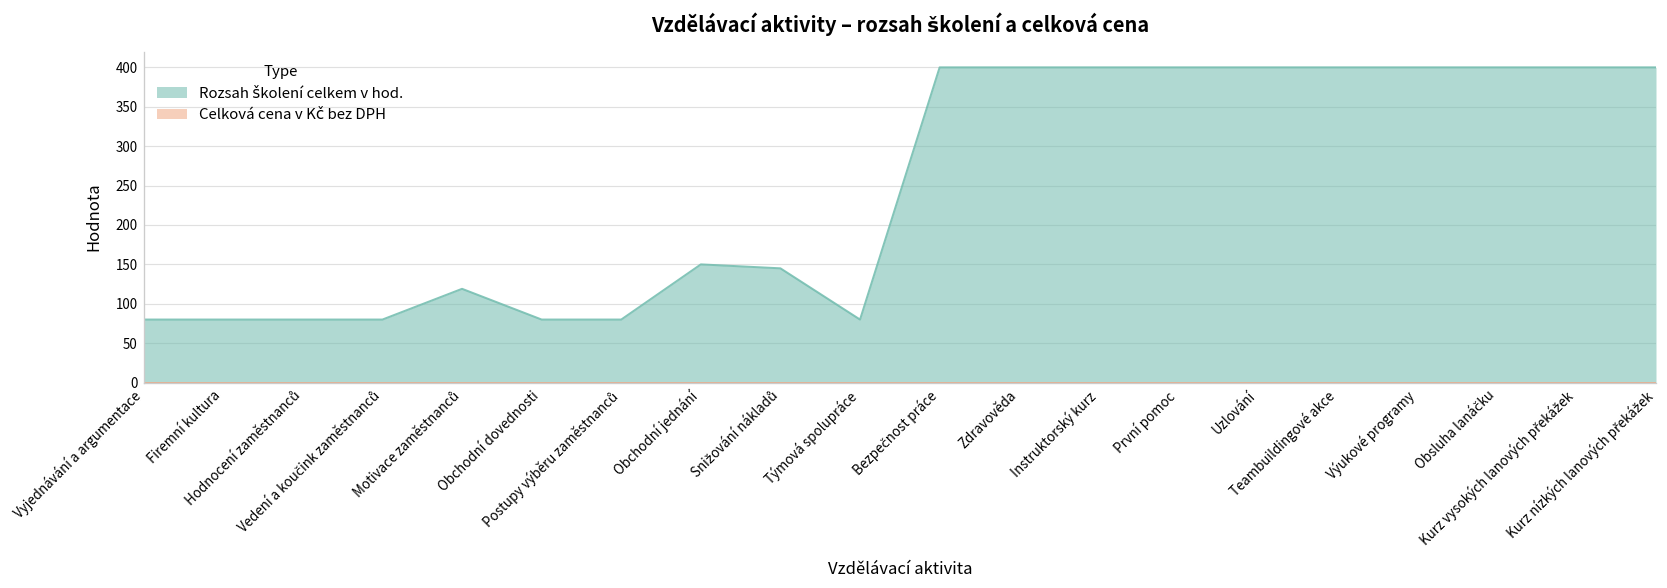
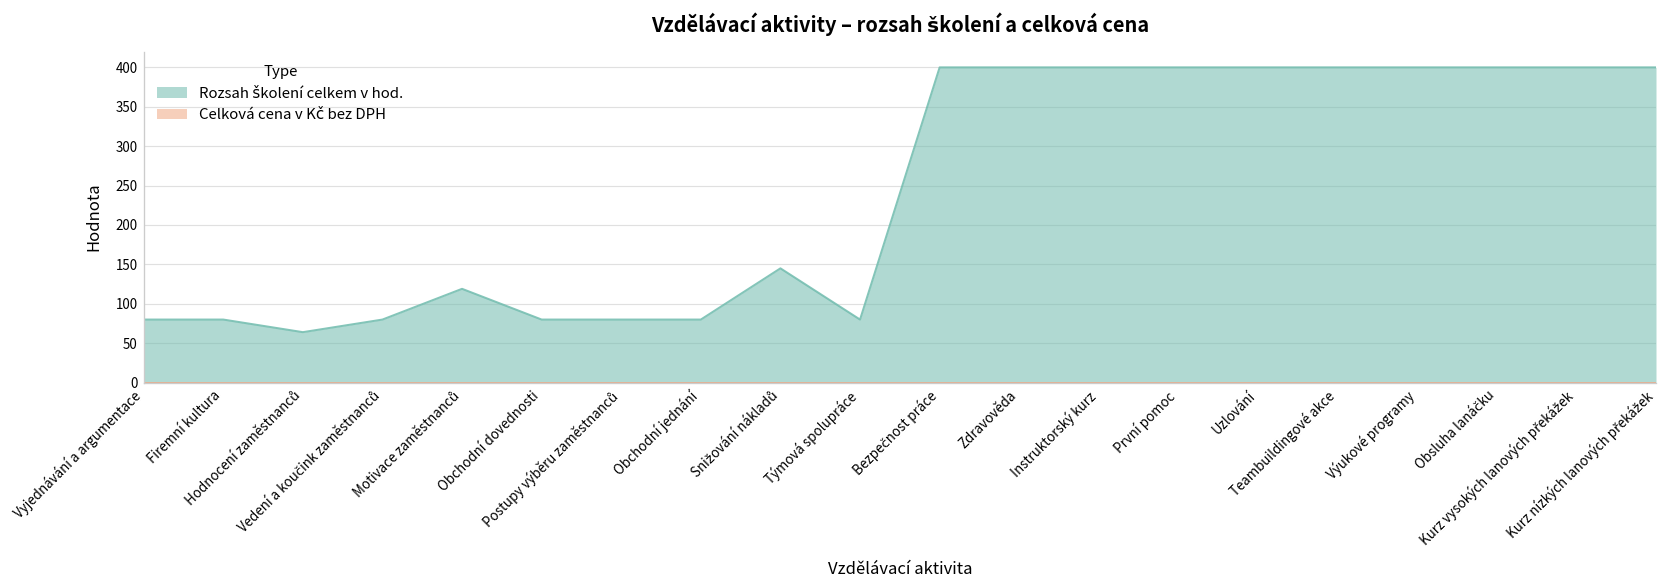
Rozsah školení celkem v hod., Hodnocení zaměstnanců: 80 -> 60
Rozsah školení celkem v hod., Obchodní jednání: 150 -> 80
